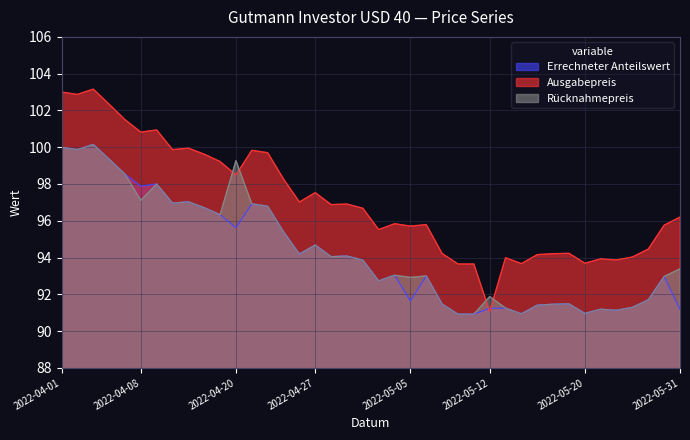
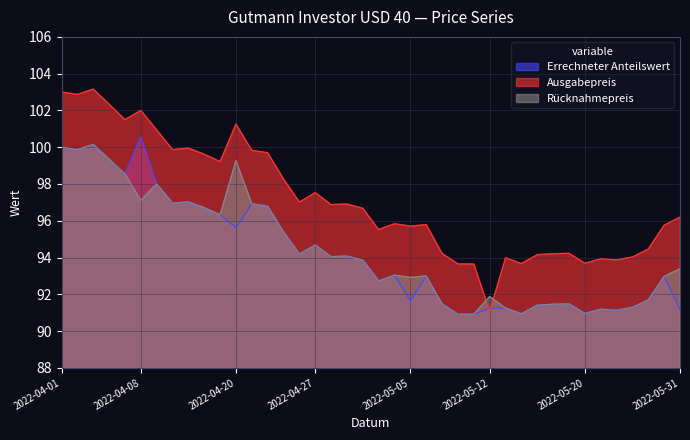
Errechneter Anteilswert, 2022-04-08: 97.9 -> 100.6
Ausgabepreis, 2022-04-08: 100.8 -> 102.0
Ausgabepreis, 2022-04-20: 98.5 -> 101.3
